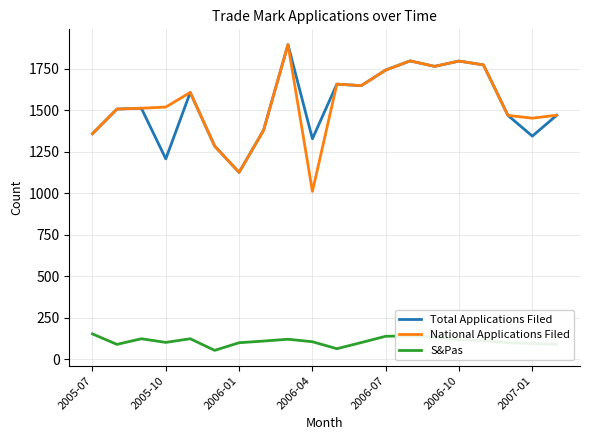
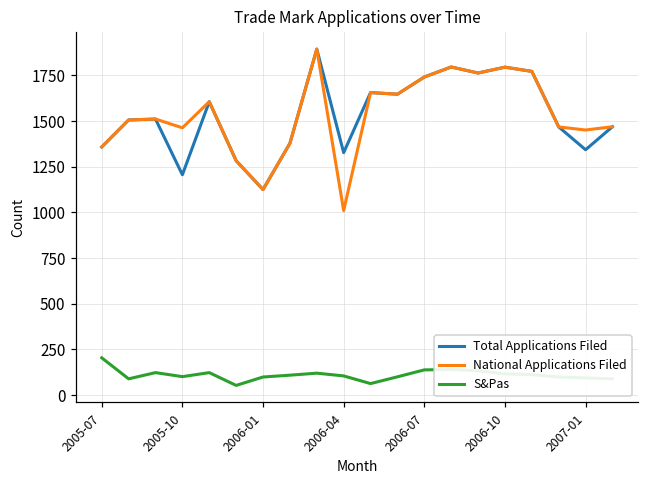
S&Pas, 2005-07: 150 -> 200
National Applications Filed, 2005-10: 1520 -> 1460
